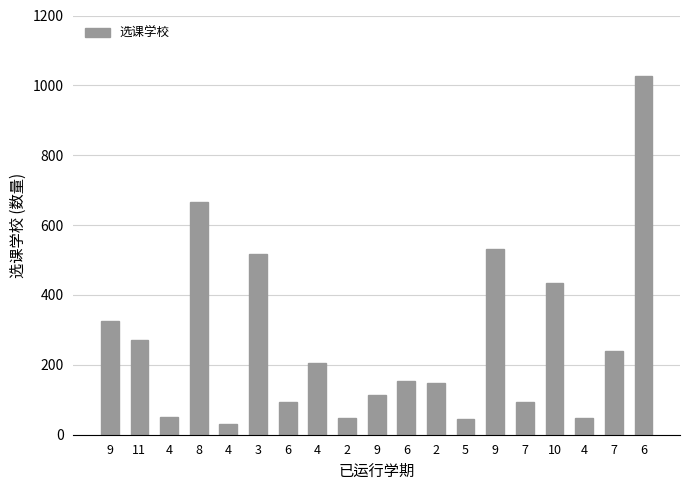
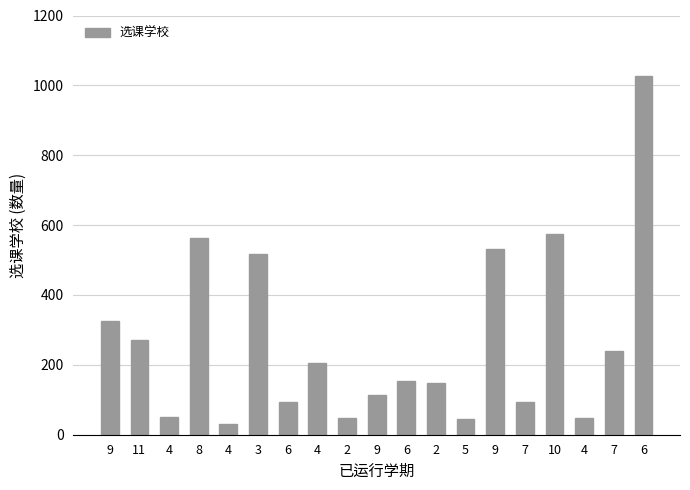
8: 670 -> 560
10: 430 -> 570
